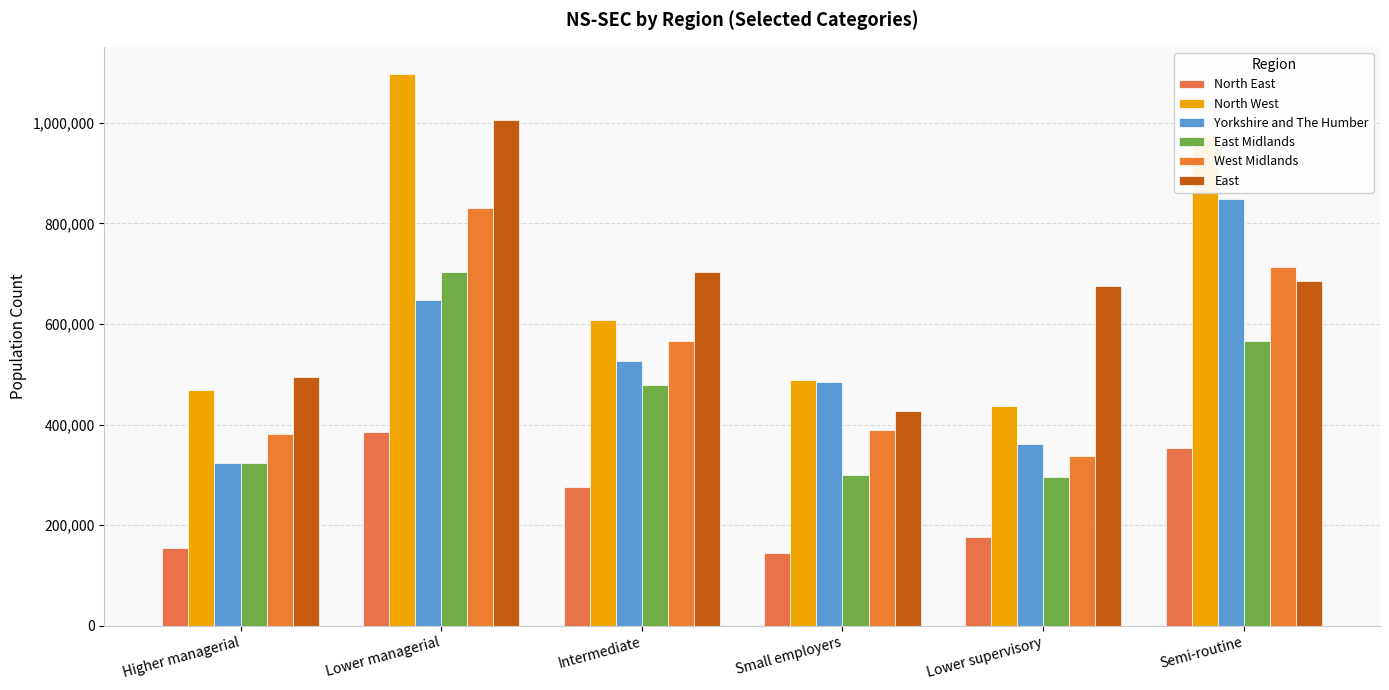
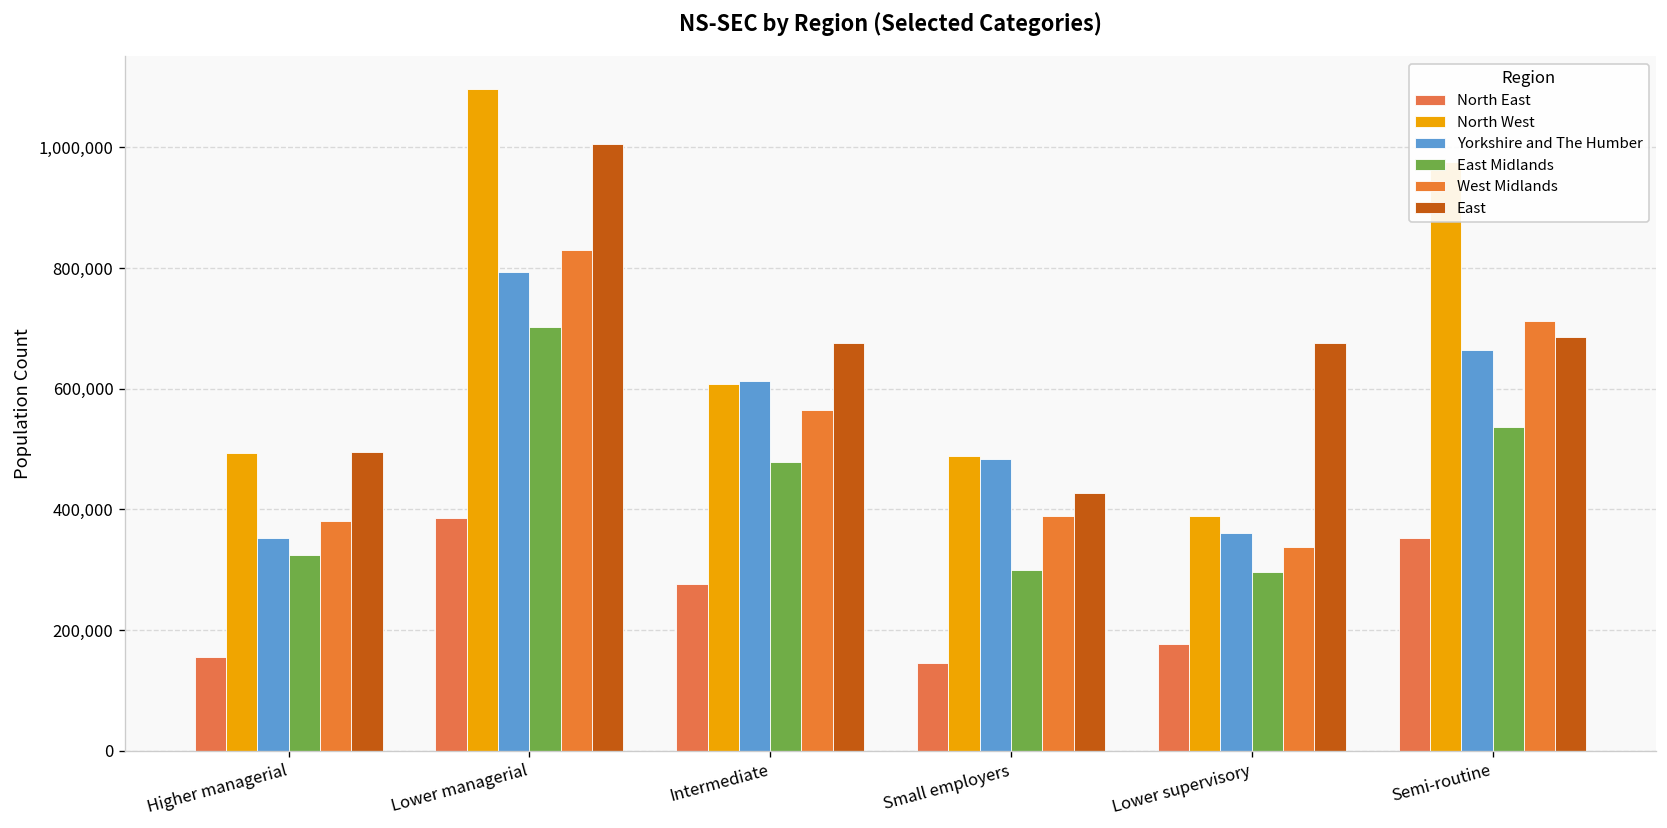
North West, Higher managerial: 470,000 -> 490,000
Yorkshire and The Humber, Higher managerial: 320,000 -> 350,000
Yorkshire and The Humber, Lower managerial: 650,000 -> 790,000
Yorkshire and The Humber, Intermediate: 530,000 -> 610,000
East, Intermediate: 700,000 -> 680,000
North West, Lower supervisory: 440,000 -> 390,000
Yorkshire and The Humber, Semi-routine: 850,000 -> 660,000
East Midlands, Semi-routine: 570,000 -> 540,000
